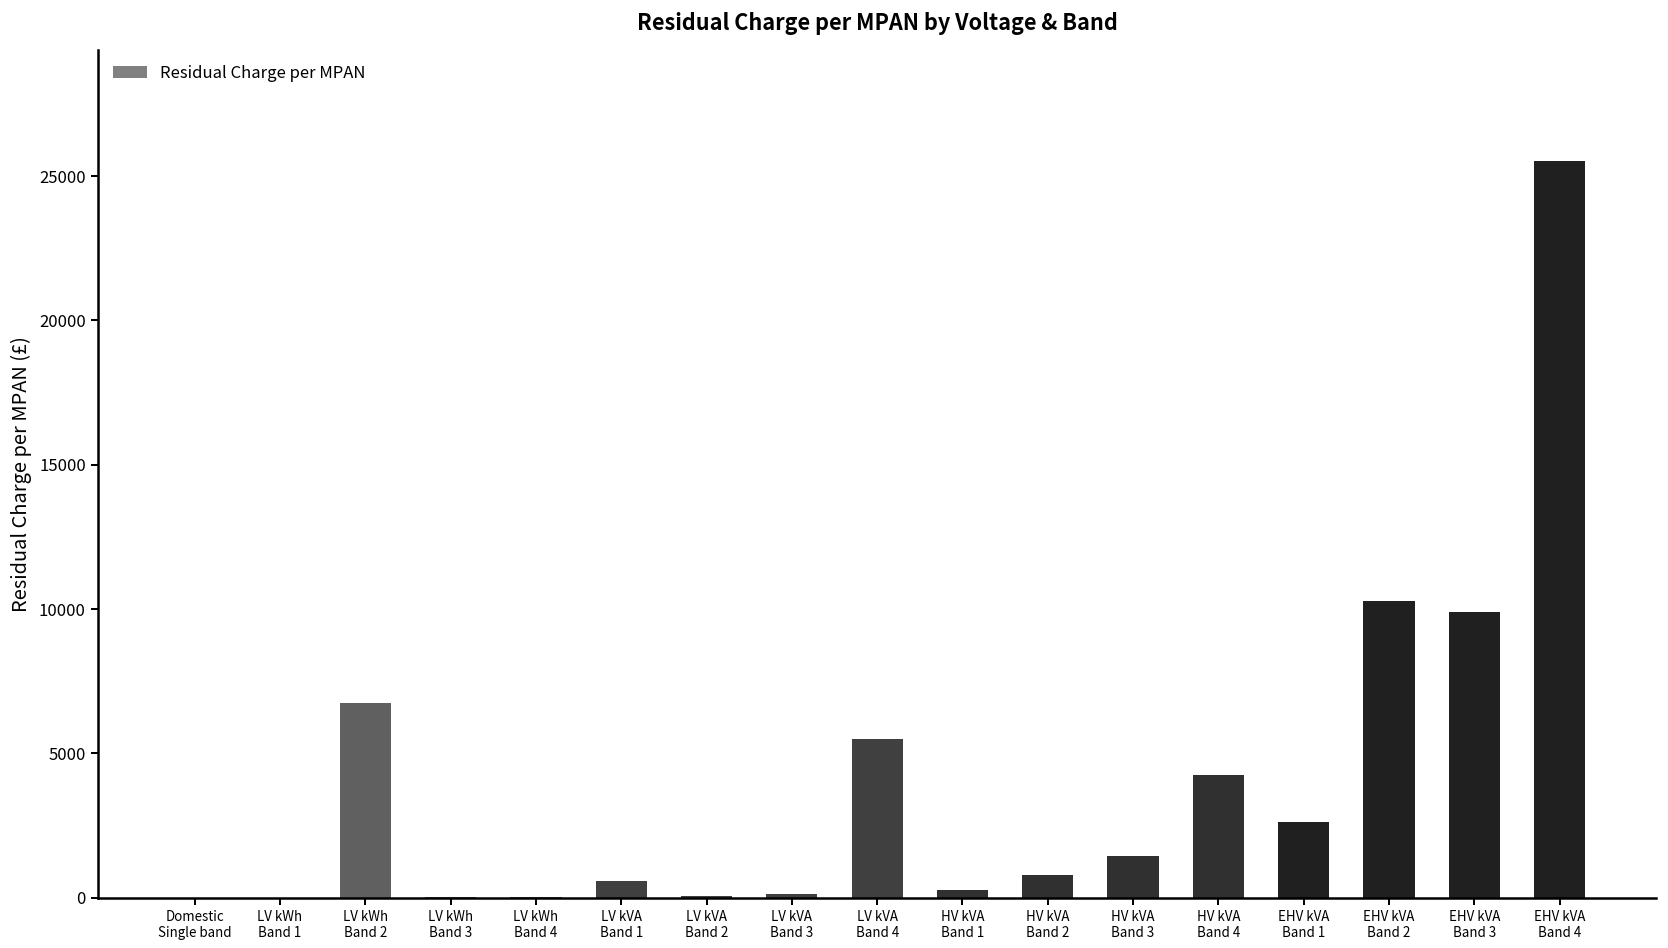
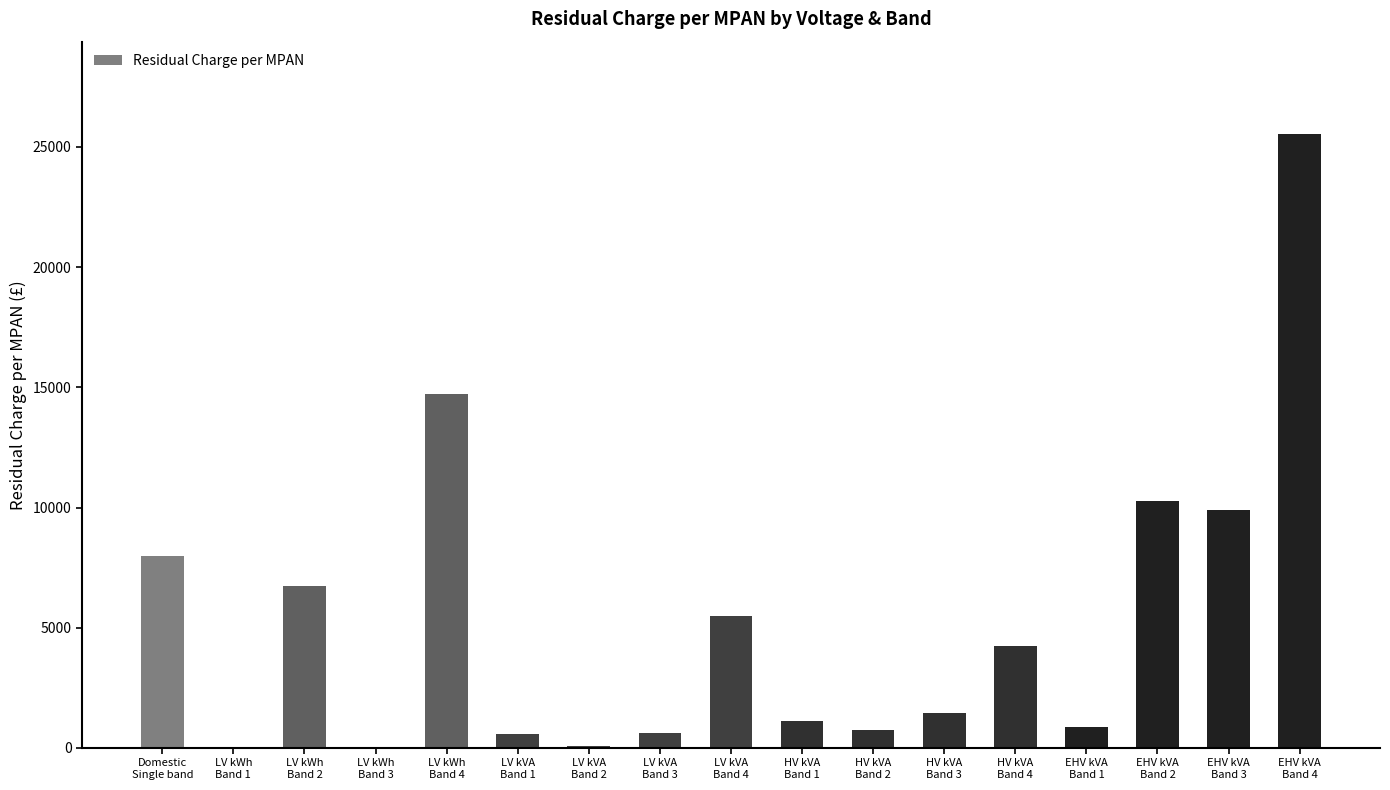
Domestic Single band: 0 -> 8000
LV kWh Band 4: 0 -> 14700
LV kVA Band 3: 100 -> 600
HV kVA Band 1: 300 -> 1100
EHV kVA Band 1: 2600 -> 900
